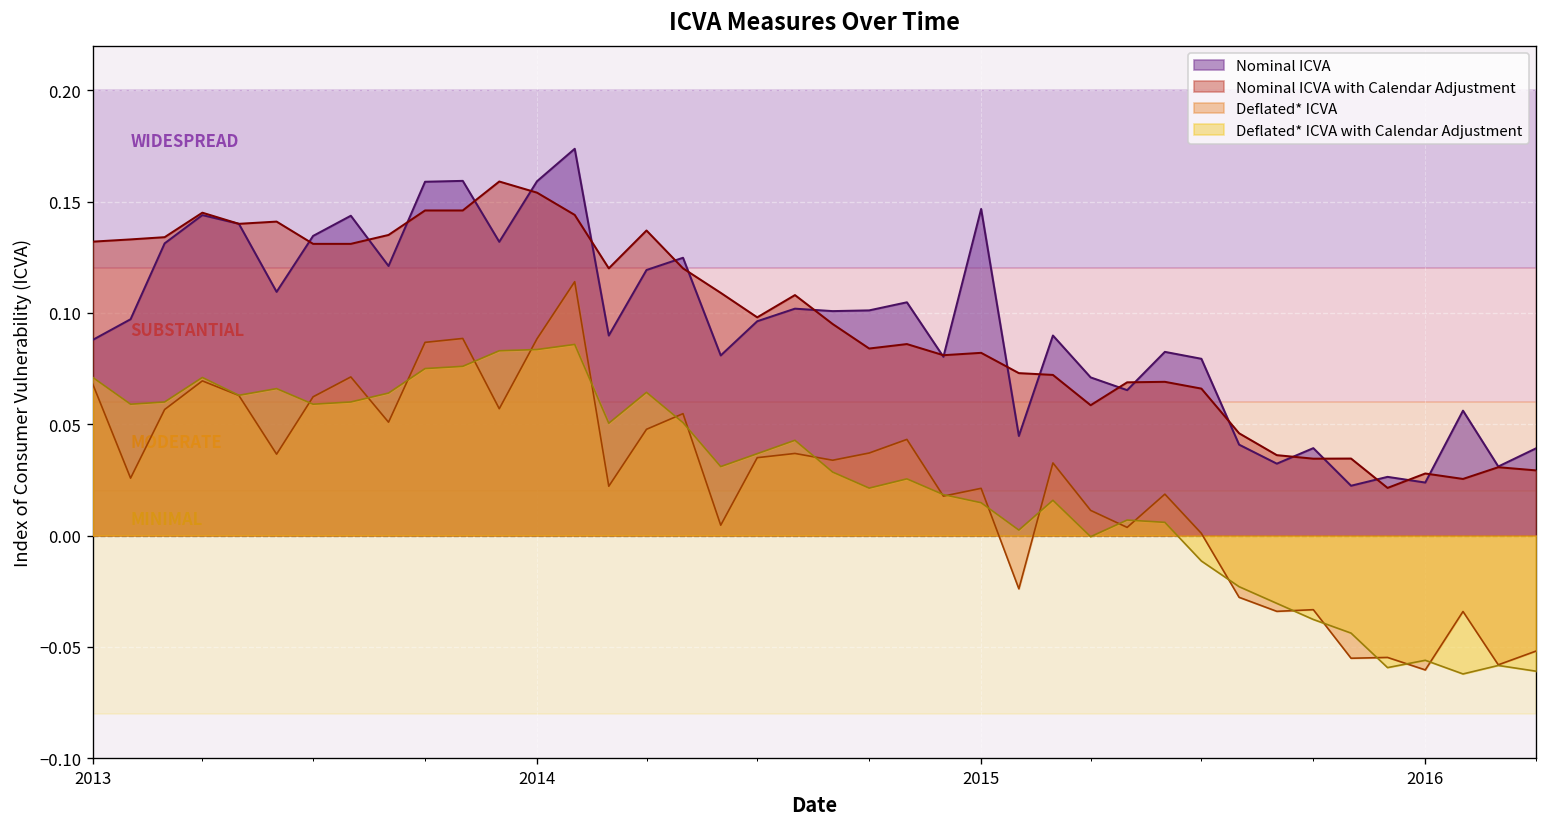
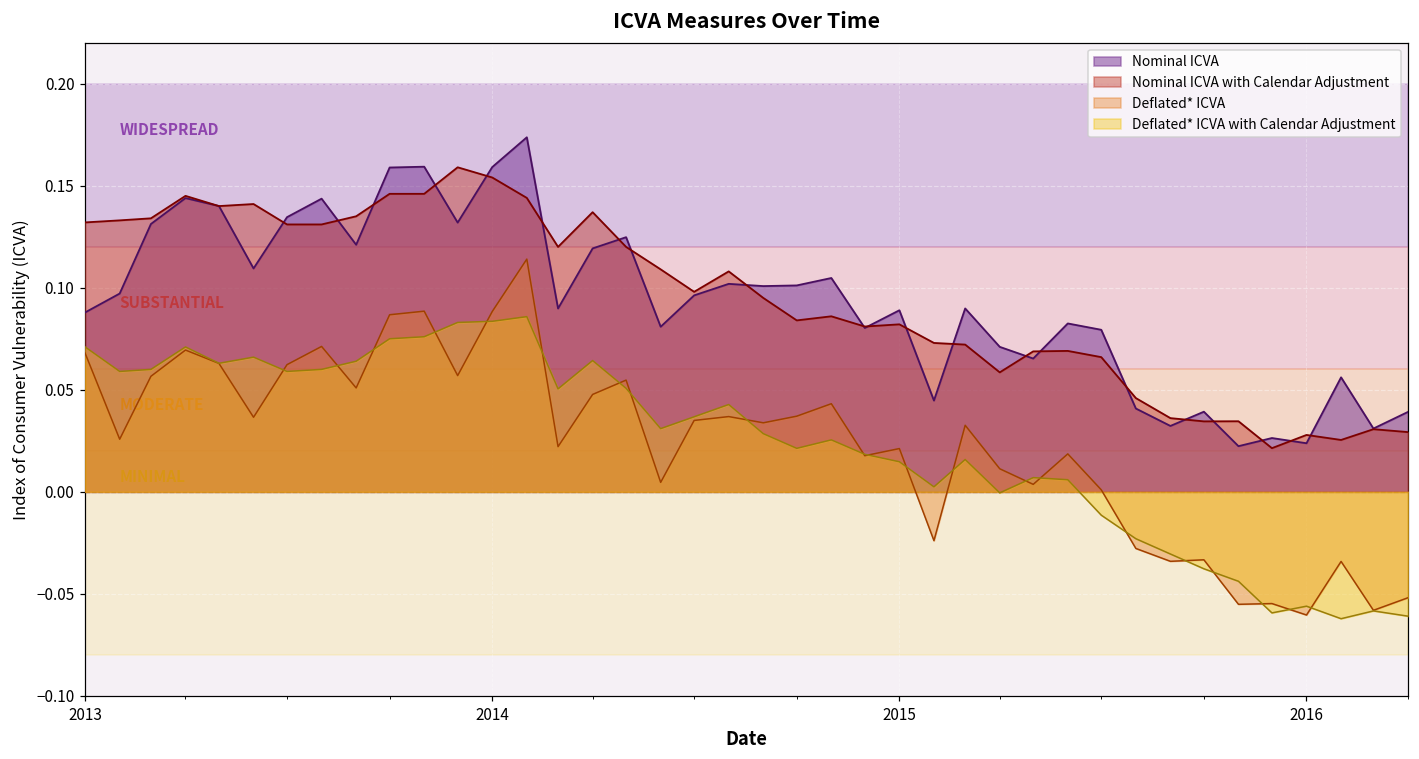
Nominal ICVA, 2015: 0.147 -> 0.089
